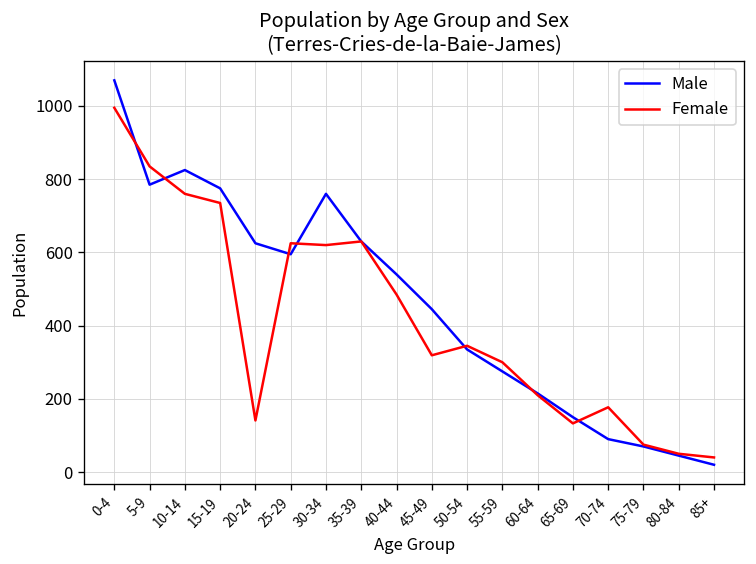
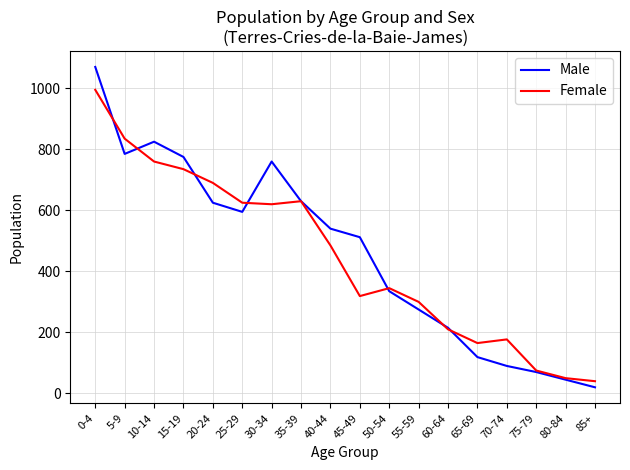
Female, 20-24: 140 -> 690
Male, 45-49: 450 -> 510
Male, 65-69: 150 -> 120
Female, 65-69: 130 -> 170
